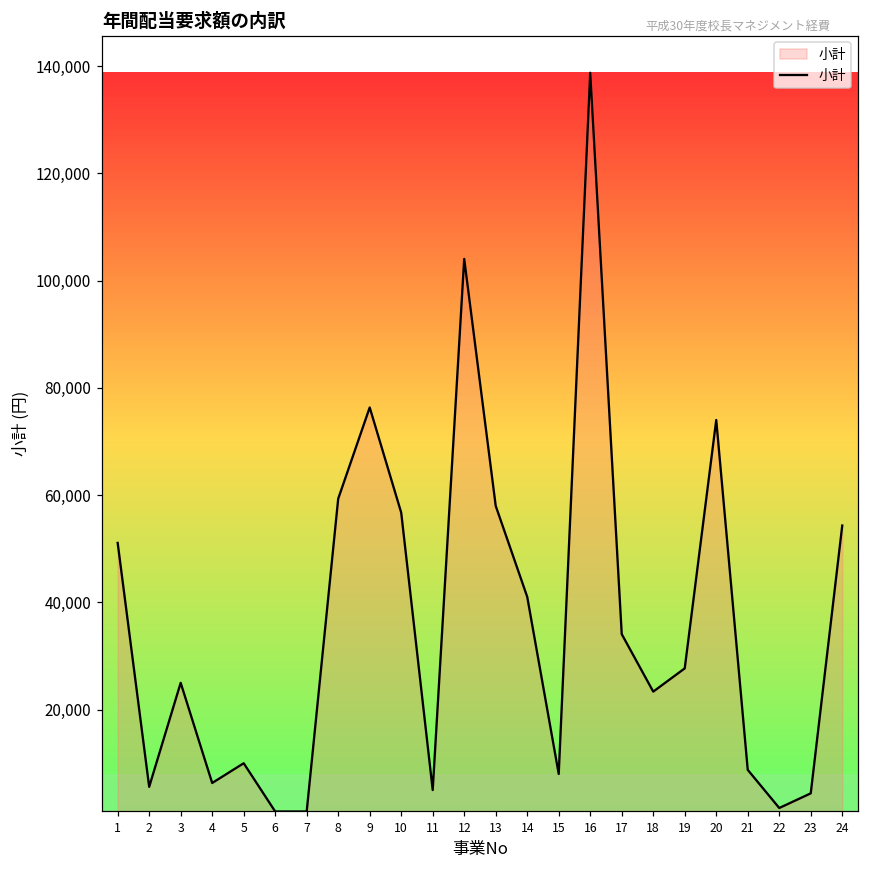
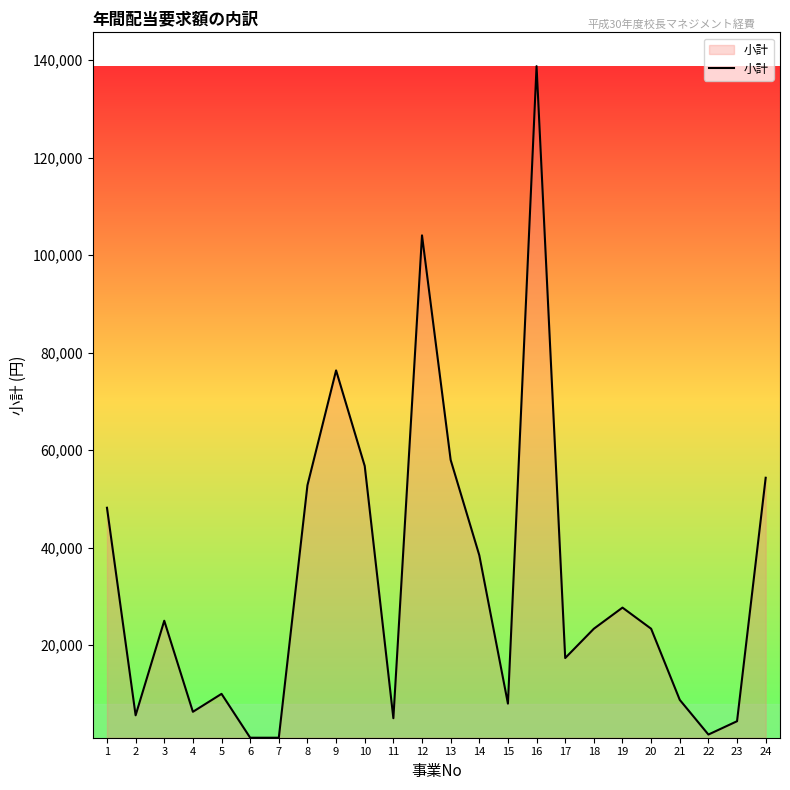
1: 51,000 -> 48,000
8: 59,000 -> 53,000
14: 41,000 -> 38,000
17: 34,000 -> 17,000
20: 74,000 -> 23,000
